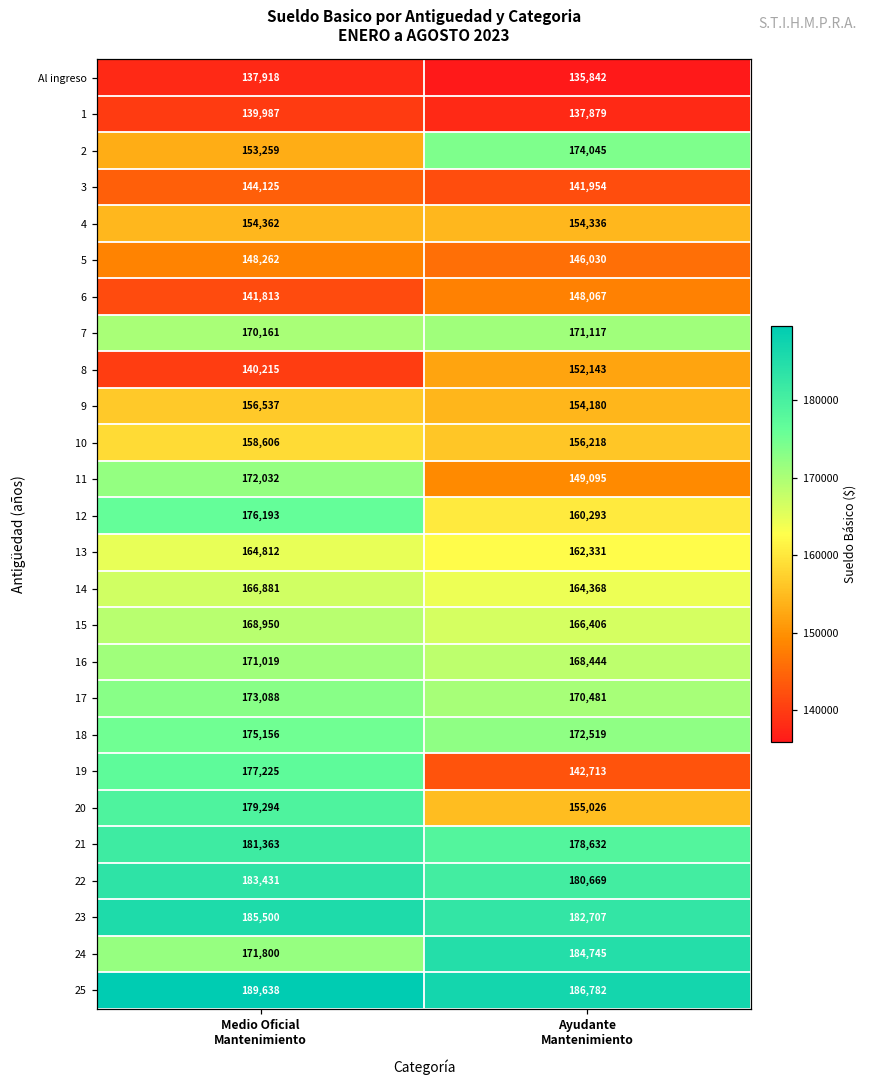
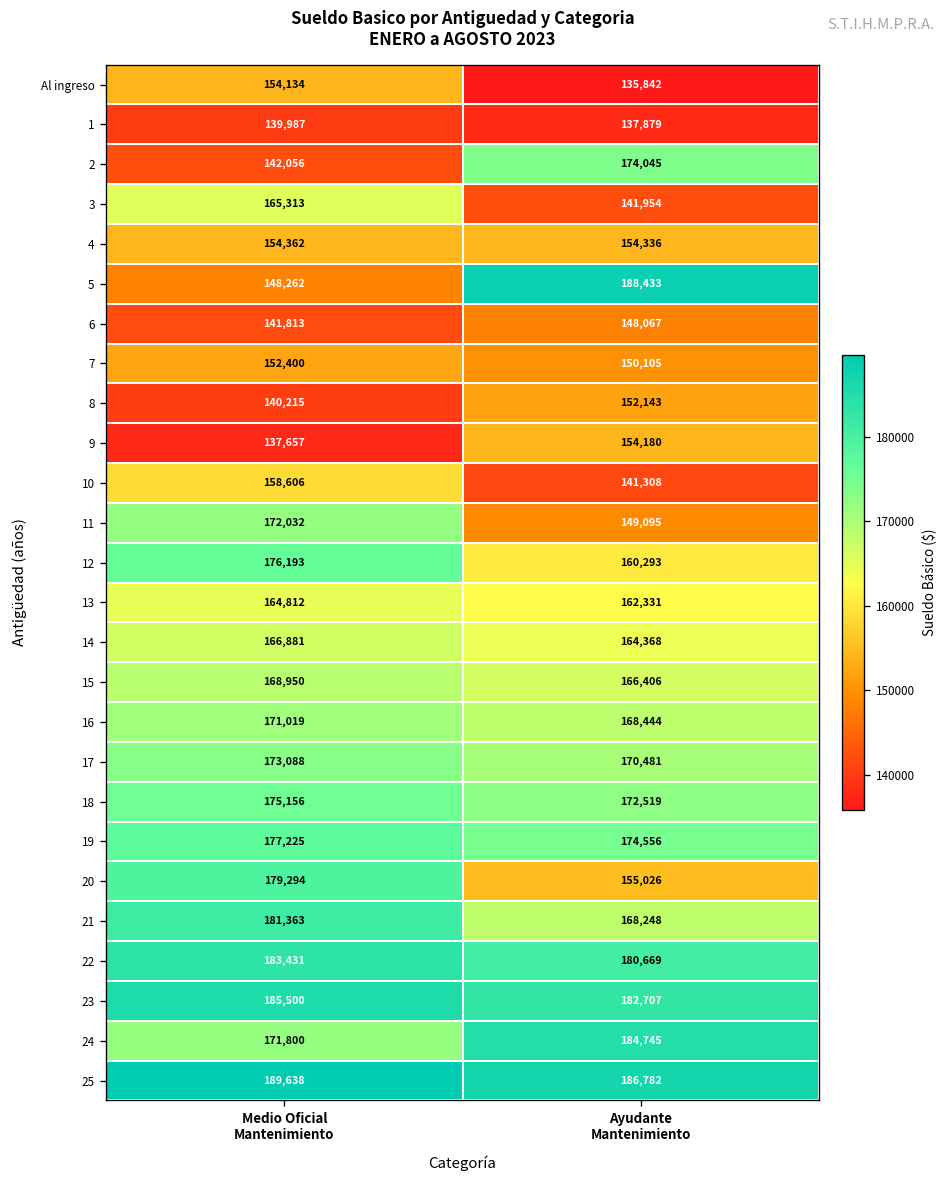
Al ingreso, Medio Oficial Mantenimiento: 137,918 -> 154,134
2, Medio Oficial Mantenimiento: 153,259 -> 142,056
3, Medio Oficial Mantenimiento: 144,125 -> 165,313
5, Ayudante Mantenimiento: 146,030 -> 188,433
7, Medio Oficial Mantenimiento: 170,161 -> 152,400
7, Ayudante Mantenimiento: 171,117 -> 150,105
9, Medio Oficial Mantenimiento: 156,537 -> 137,657
10, Ayudante Mantenimiento: 156,218 -> 141,308
19, Ayudante Mantenimiento: 142,713 -> 174,556
21, Ayudante Mantenimiento: 178,632 -> 168,248
